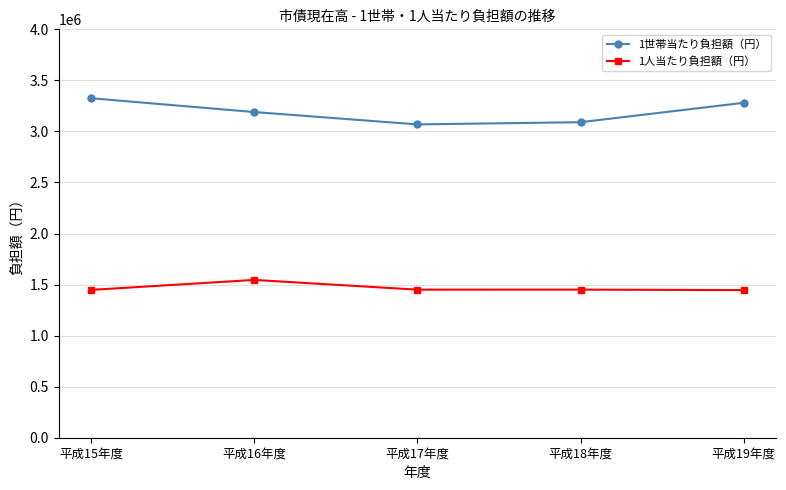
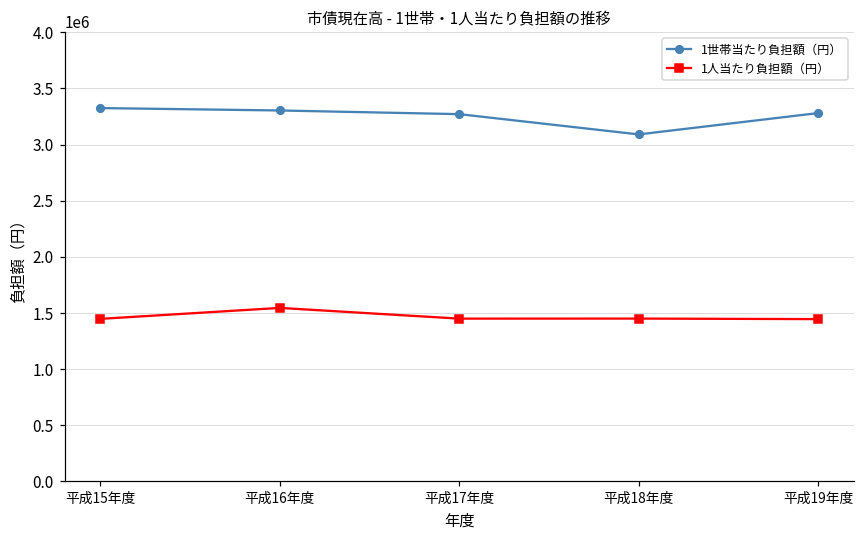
1世帯当たり負担額（円）, 平成16年度: 3190000 -> 3300000
1世帯当たり負担額（円）, 平成17年度: 3070000 -> 3270000
